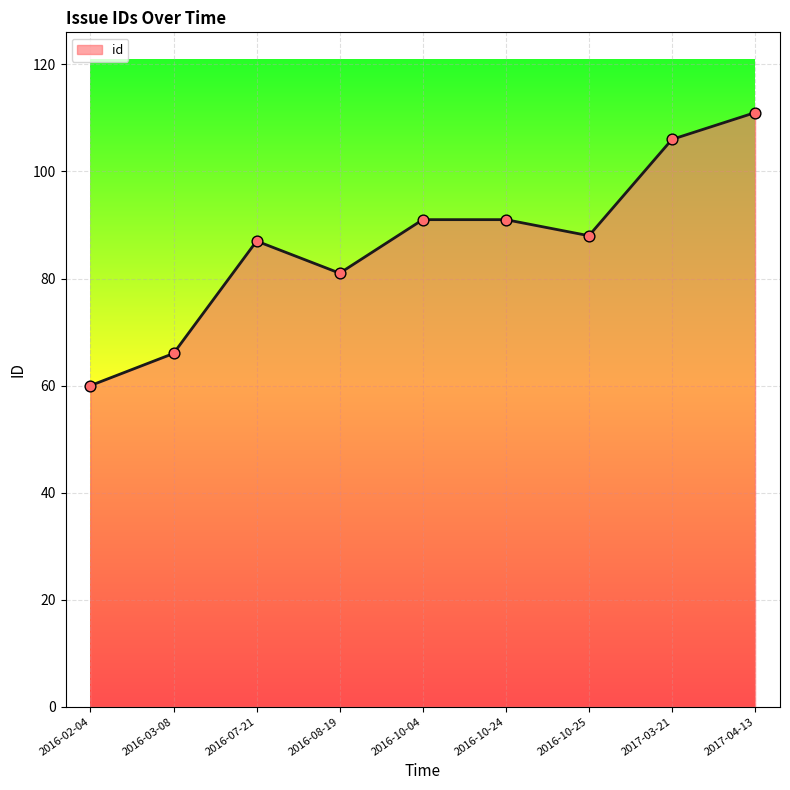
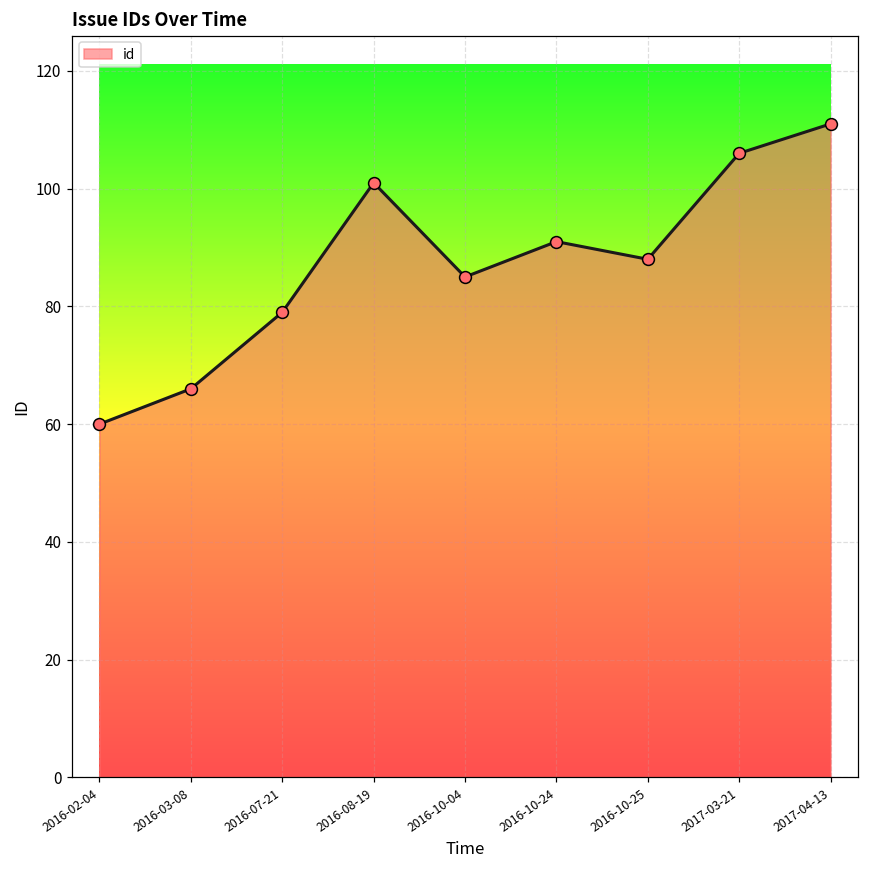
2016-07-21: 87 -> 79
2016-08-19: 81 -> 101
2016-10-04: 91 -> 85
